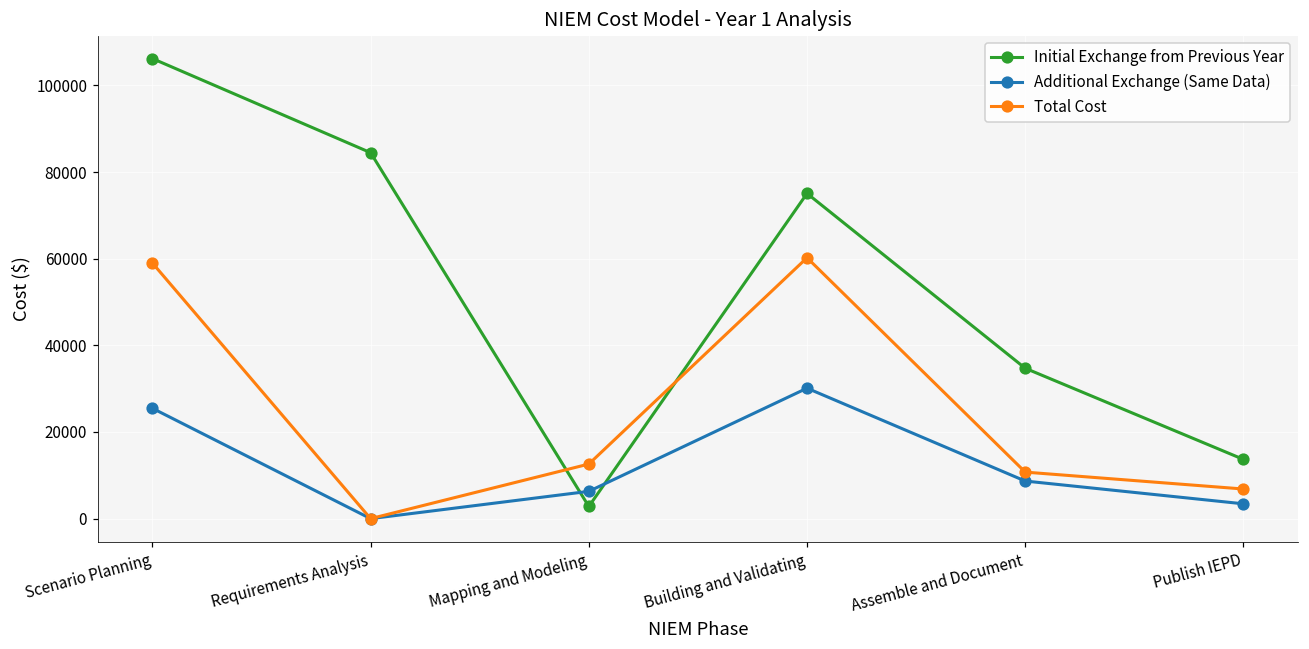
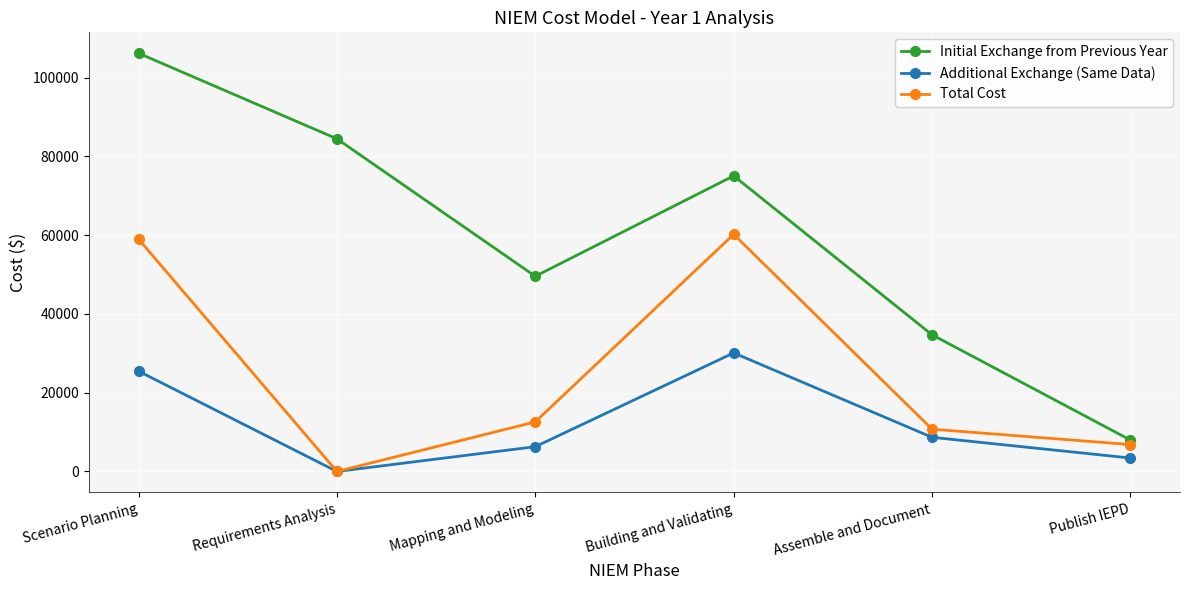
Initial Exchange from Previous Year, Mapping and Modeling: 3000 -> 50000
Initial Exchange from Previous Year, Publish IEPD: 14000 -> 8000
